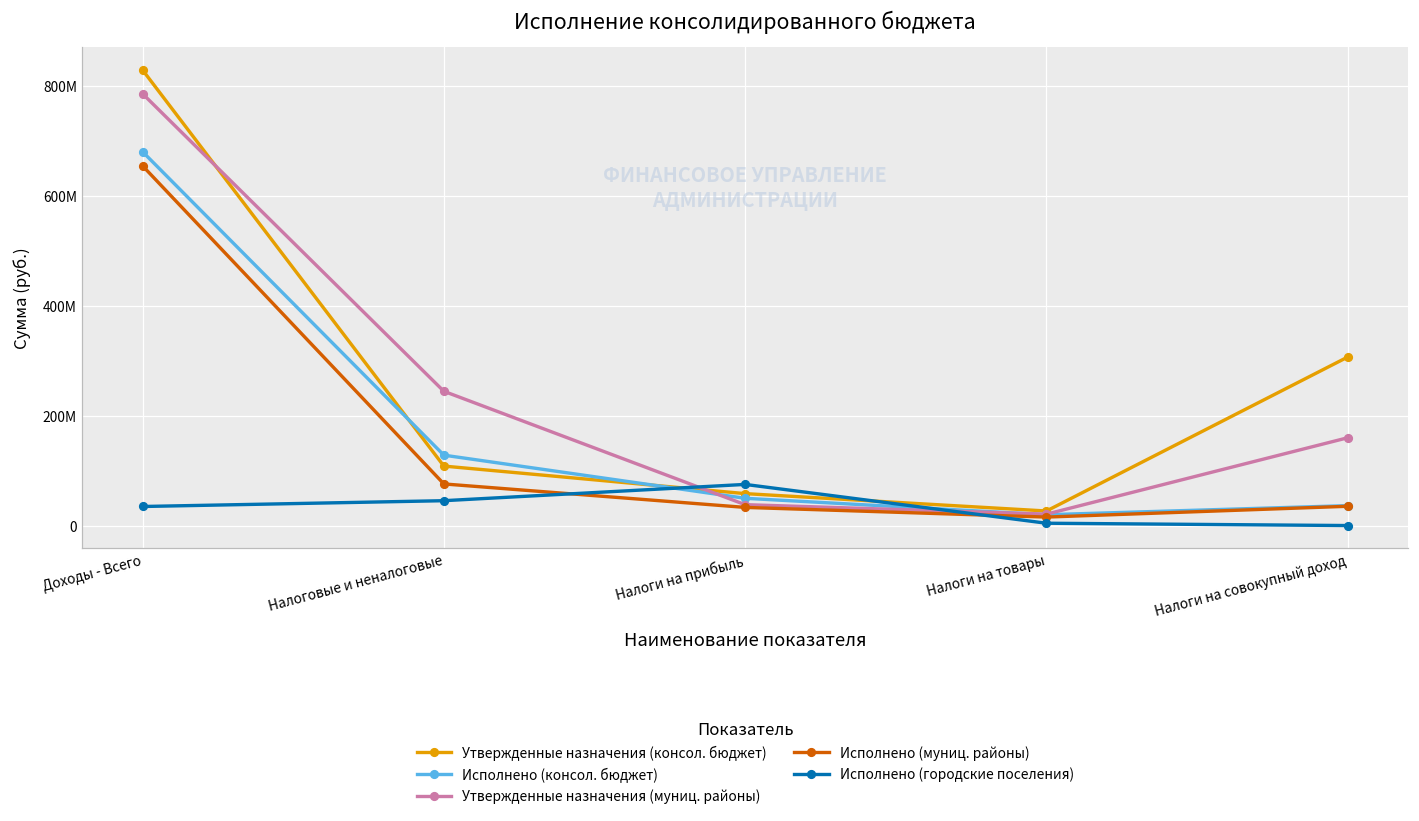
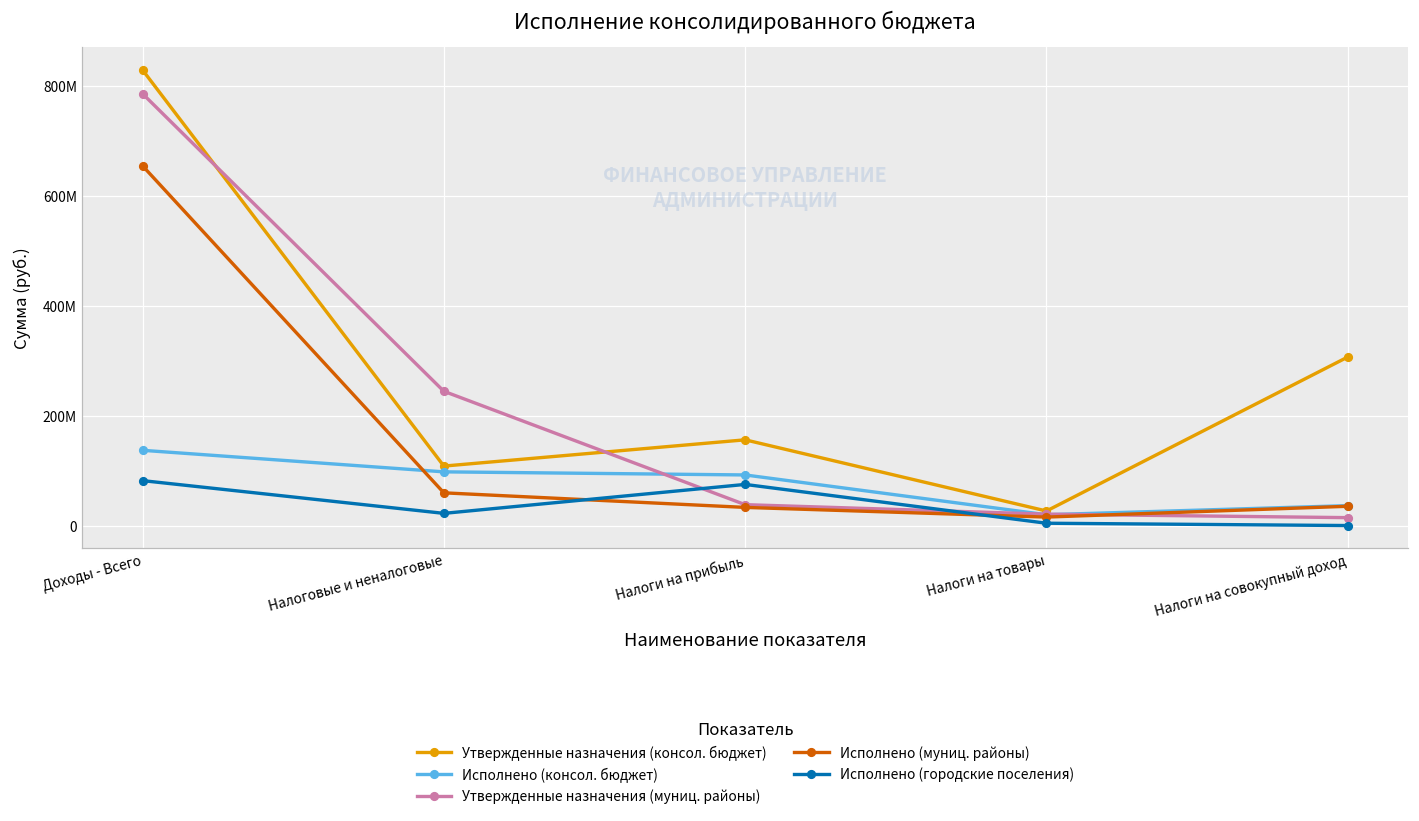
Исполнено (консол. бюджет), Доходы - Всего: 680000000 -> 140000000
Исполнено (городские поселения), Доходы - Всего: 30000000 -> 80000000
Исполнено (консол. бюджет), Налоговые и неналоговые: 130000000 -> 100000000
Исполнено (муниц. районы), Налоговые и неналоговые: 80000000 -> 60000000
Исполнено (городские поселения), Налоговые и неналоговые: 50000000 -> 20000000
Утвержденные назначения (консол. бюджет), Налоги на прибыль: 60000000 -> 160000000
Исполнено (консол. бюджет), Налоги на прибыль: 50000000 -> 90000000
Утвержденные назначения (муниц. районы), Налоги на совокупный доход: 160000000 -> 10000000
